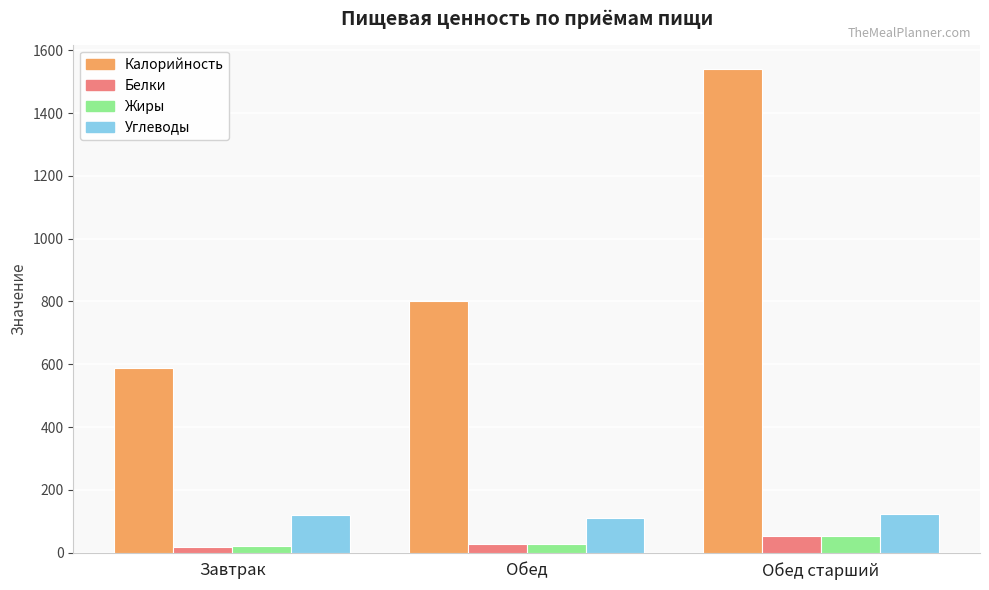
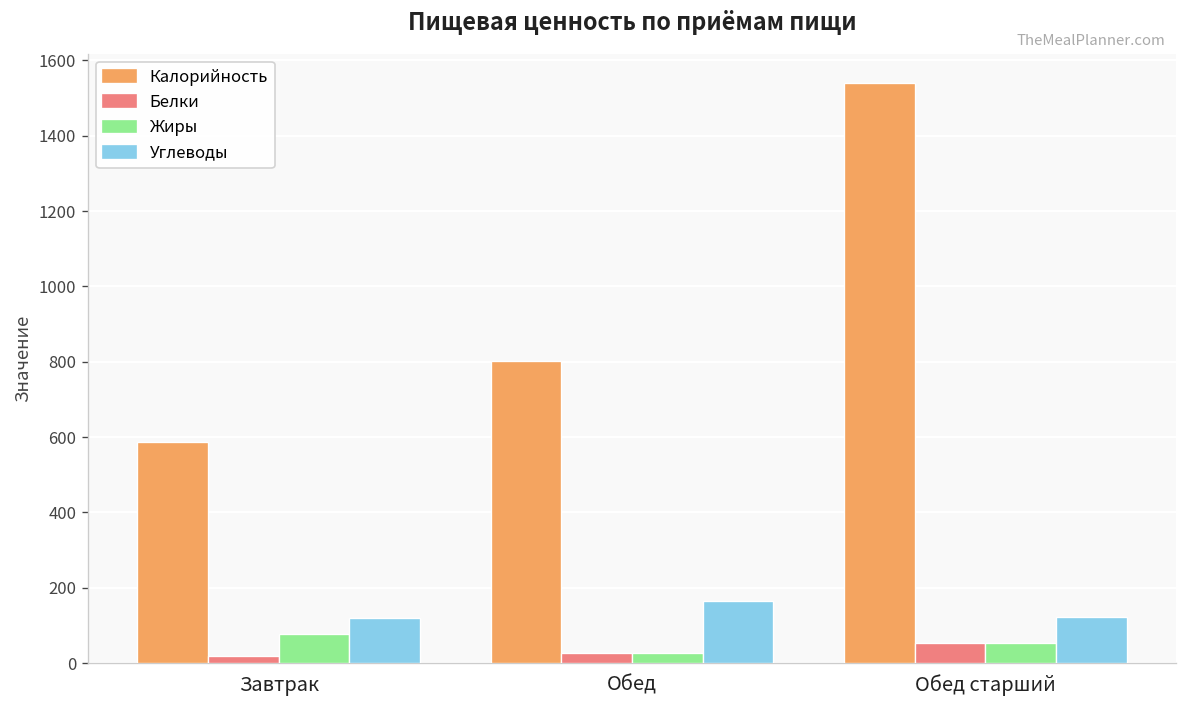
Жиры, Завтрак: 20 -> 80
Углеводы, Обед: 110 -> 170
